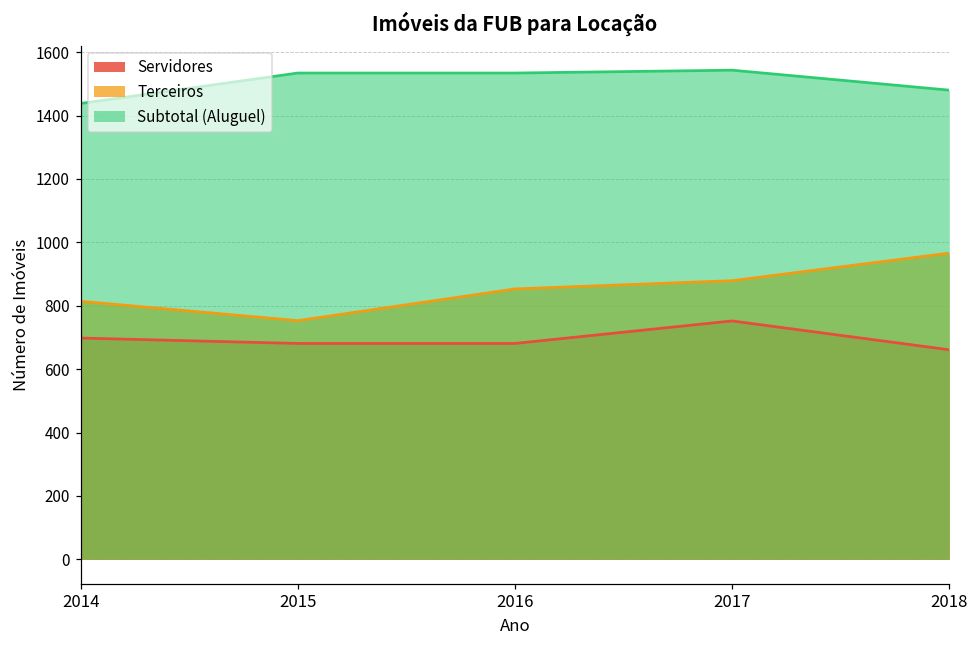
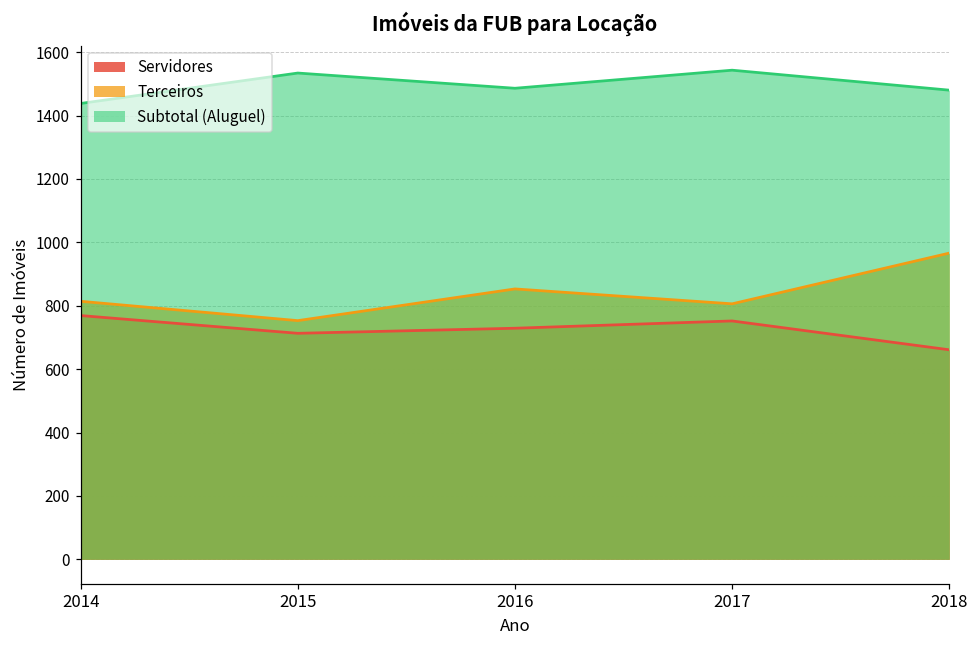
Servidores, 2014: 700 -> 770
Servidores, 2015: 680 -> 710
Servidores, 2016: 680 -> 730
Subtotal (Aluguel), 2016: 1530 -> 1490
Terceiros, 2017: 880 -> 810
